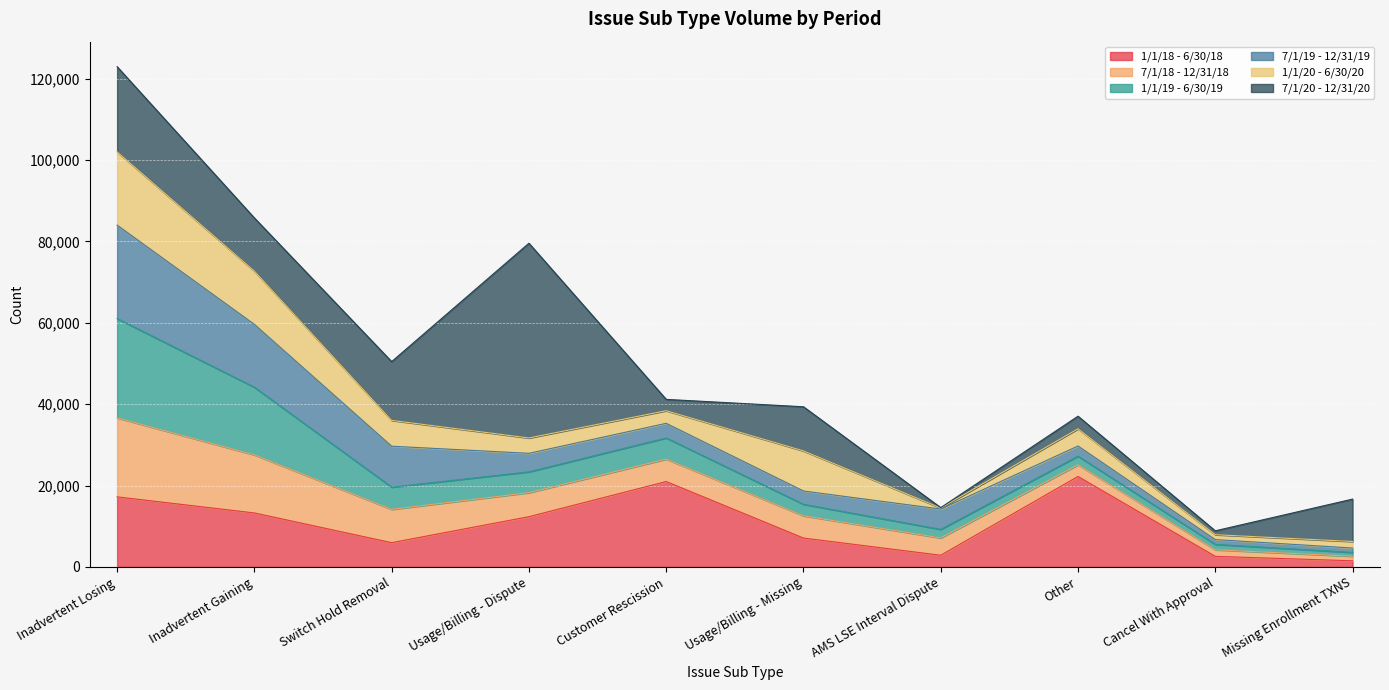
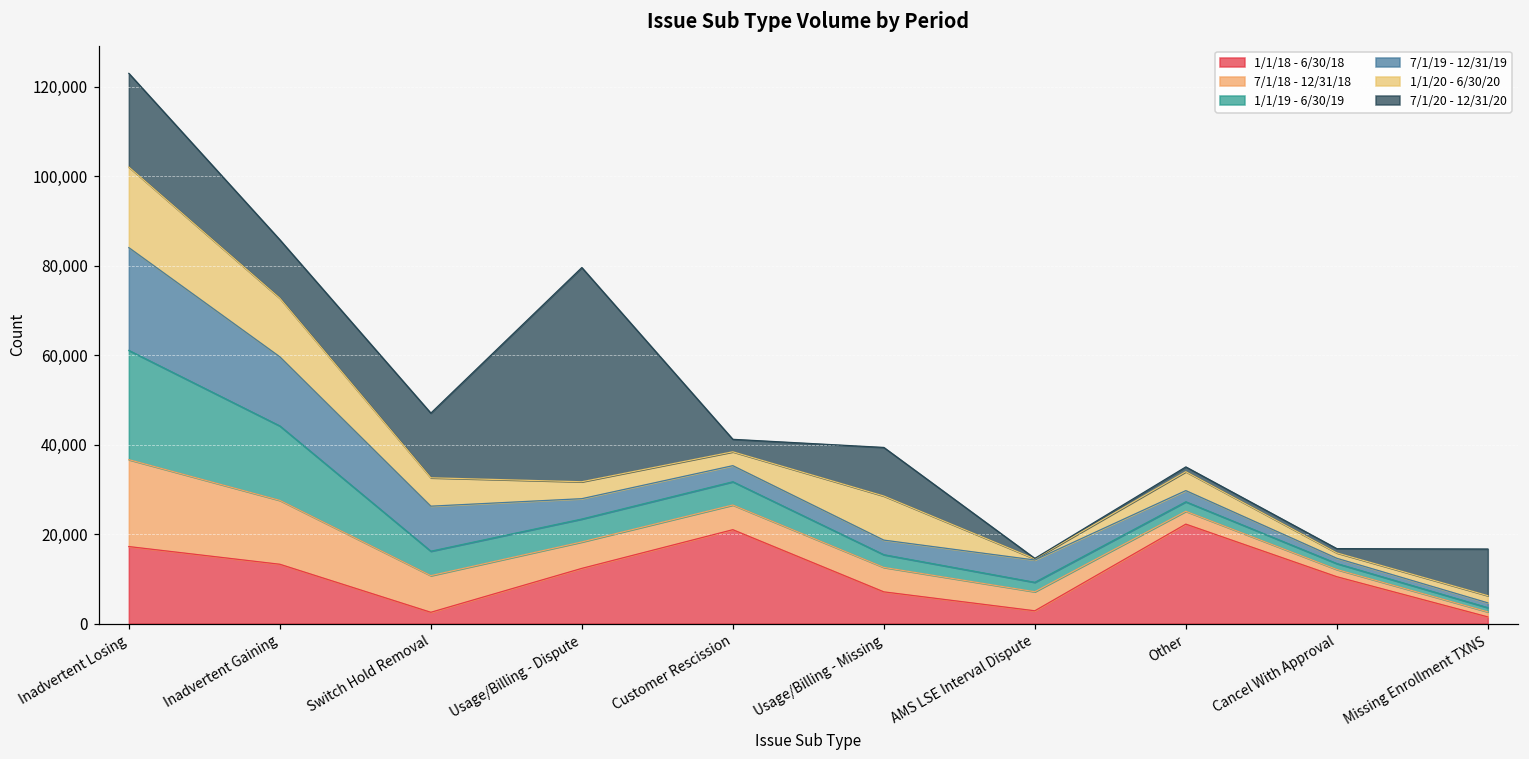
1/1/18 - 6/30/18, Switch Hold Removal: 6,000 -> 3,000
7/1/20 - 12/31/20, Other: 3,000 -> 1,000
1/1/18 - 6/30/18, Cancel With Approval: 3,000 -> 10,000
